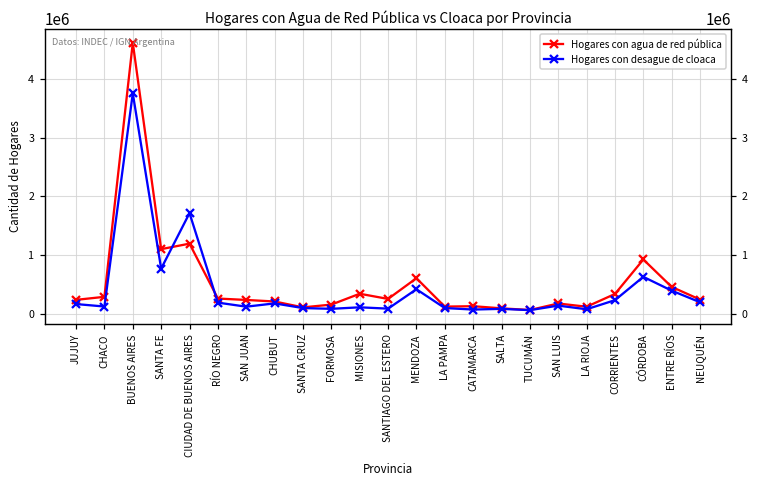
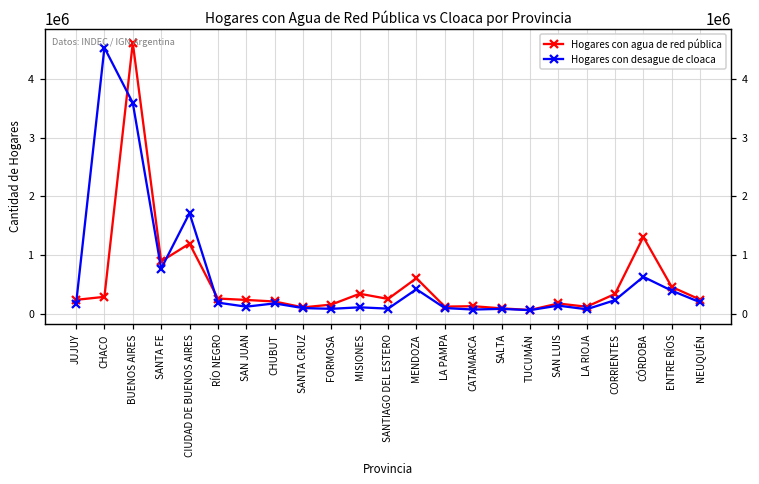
Hogares con desague de cloaca, CHACO: 100000 -> 4500000
Hogares con desague de cloaca, BUENOS AIRES: 3800000 -> 3600000
Hogares con agua de red pública, SANTA FE: 1100000 -> 900000
Hogares con agua de red pública, CÓRDOBA: 900000 -> 1300000
